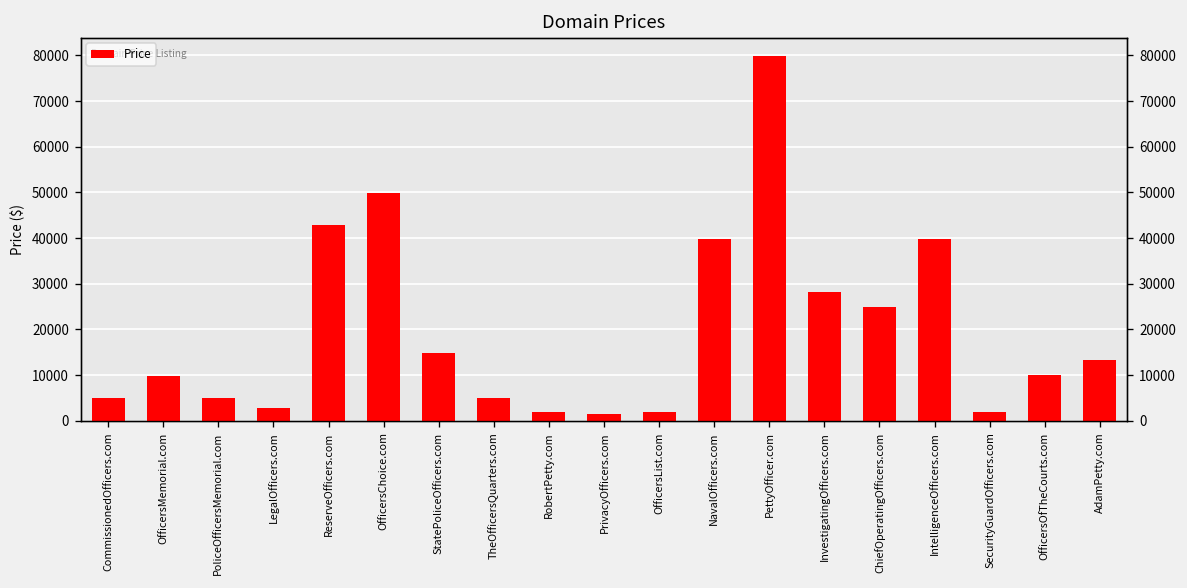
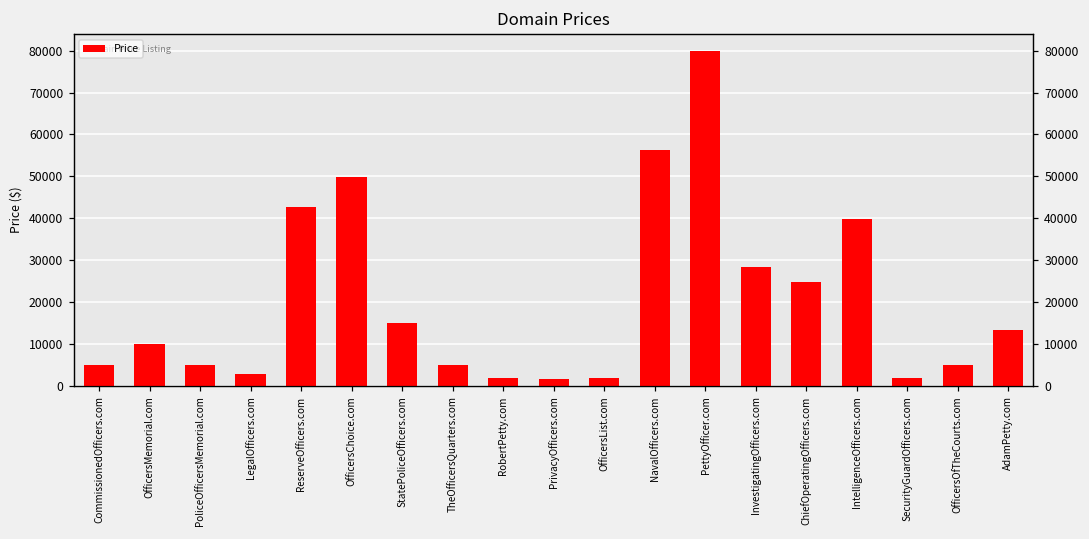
NavalOfficers.com: 40000 -> 56000
OfficersOfTheCourts.com: 10000 -> 5000
